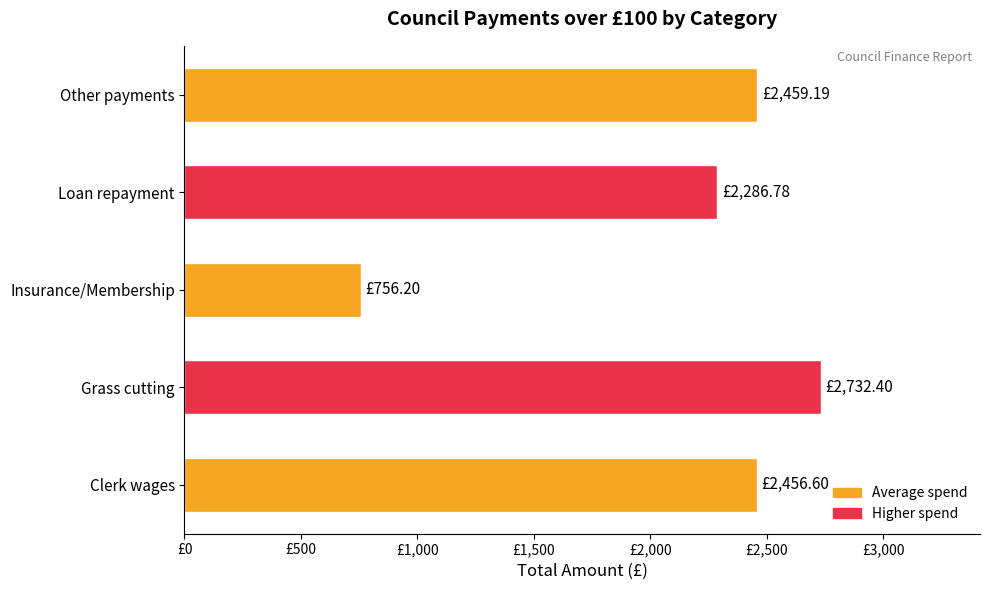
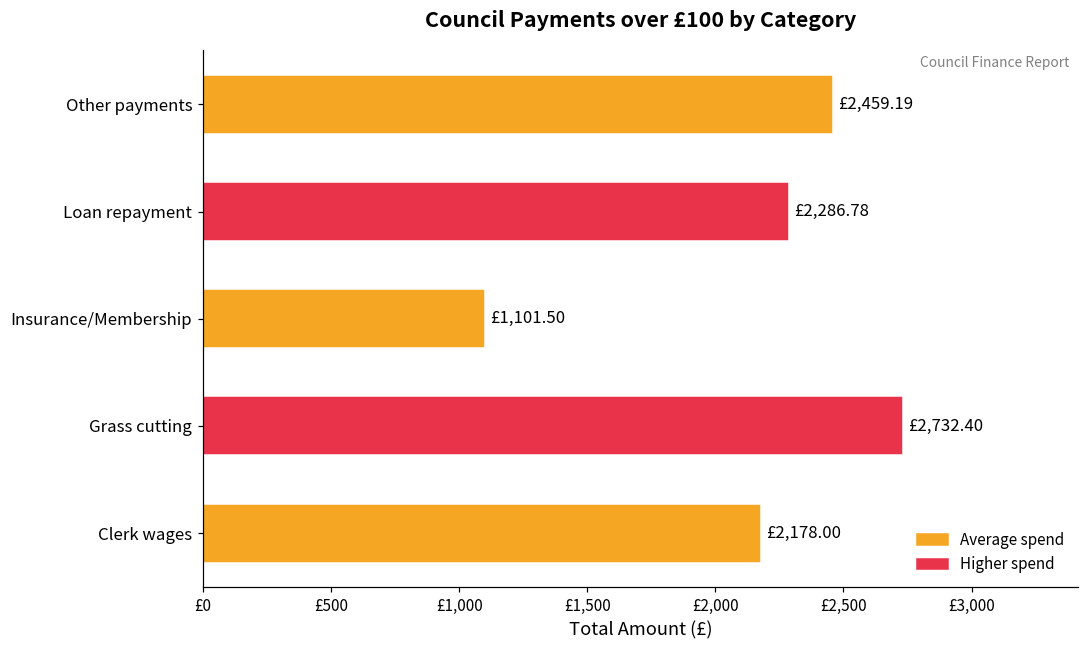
Insurance/Membership: £756.20 -> £1,101.50
Clerk wages: £2,456.60 -> £2,178.00
